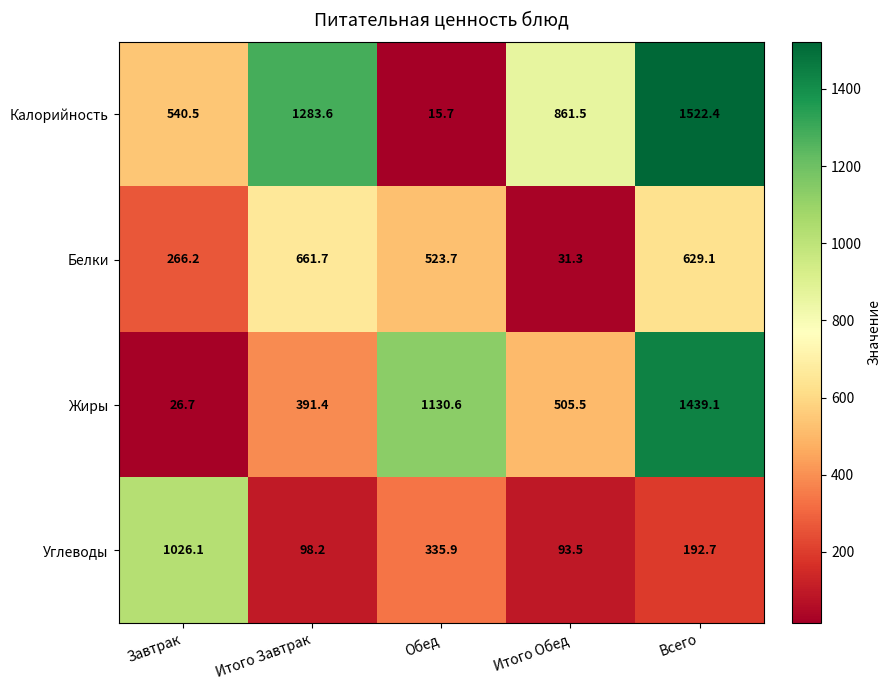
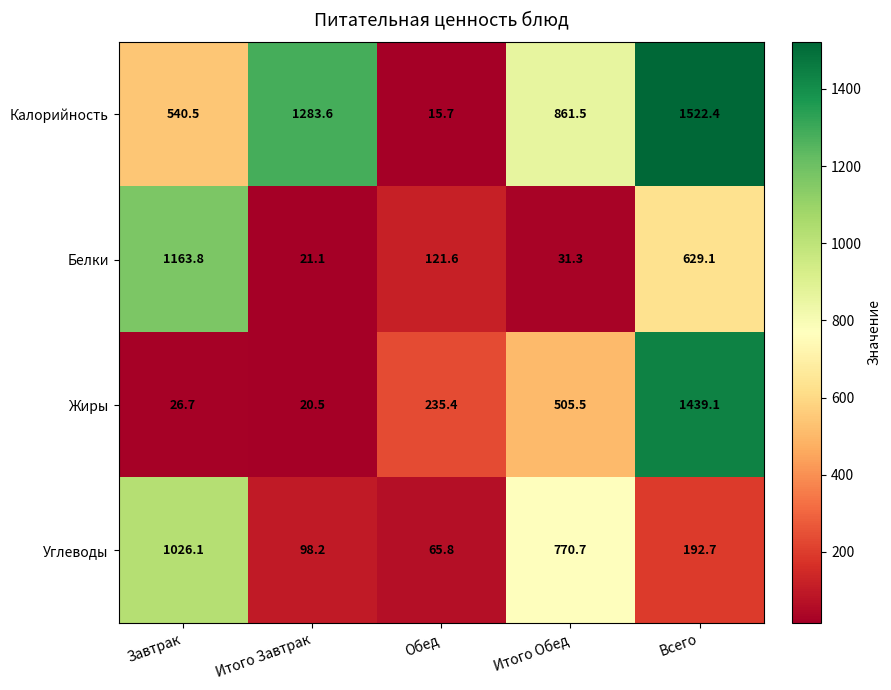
Белки, Завтрак: 266.2 -> 1163.8
Белки, Итого Завтрак: 661.7 -> 21.1
Белки, Обед: 523.7 -> 121.6
Жиры, Итого Завтрак: 391.4 -> 20.5
Жиры, Обед: 1130.6 -> 235.4
Углеводы, Обед: 335.9 -> 65.8
Углеводы, Итого Обед: 93.5 -> 770.7
